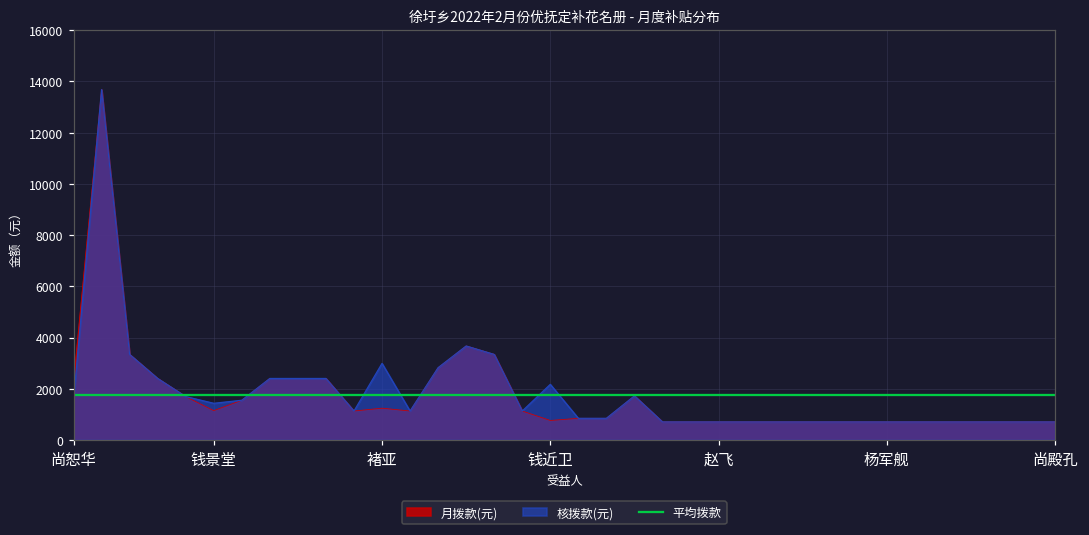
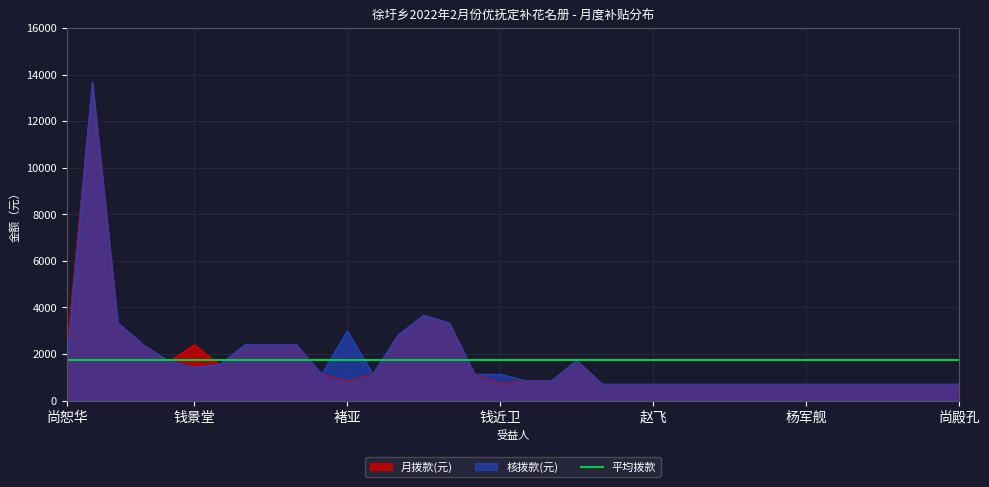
月拨款(元), 钱景堂: 1100 -> 2400
月拨款(元), 褚亚: 1200 -> 800
核拨款(元), 钱近卫: 2200 -> 1100
